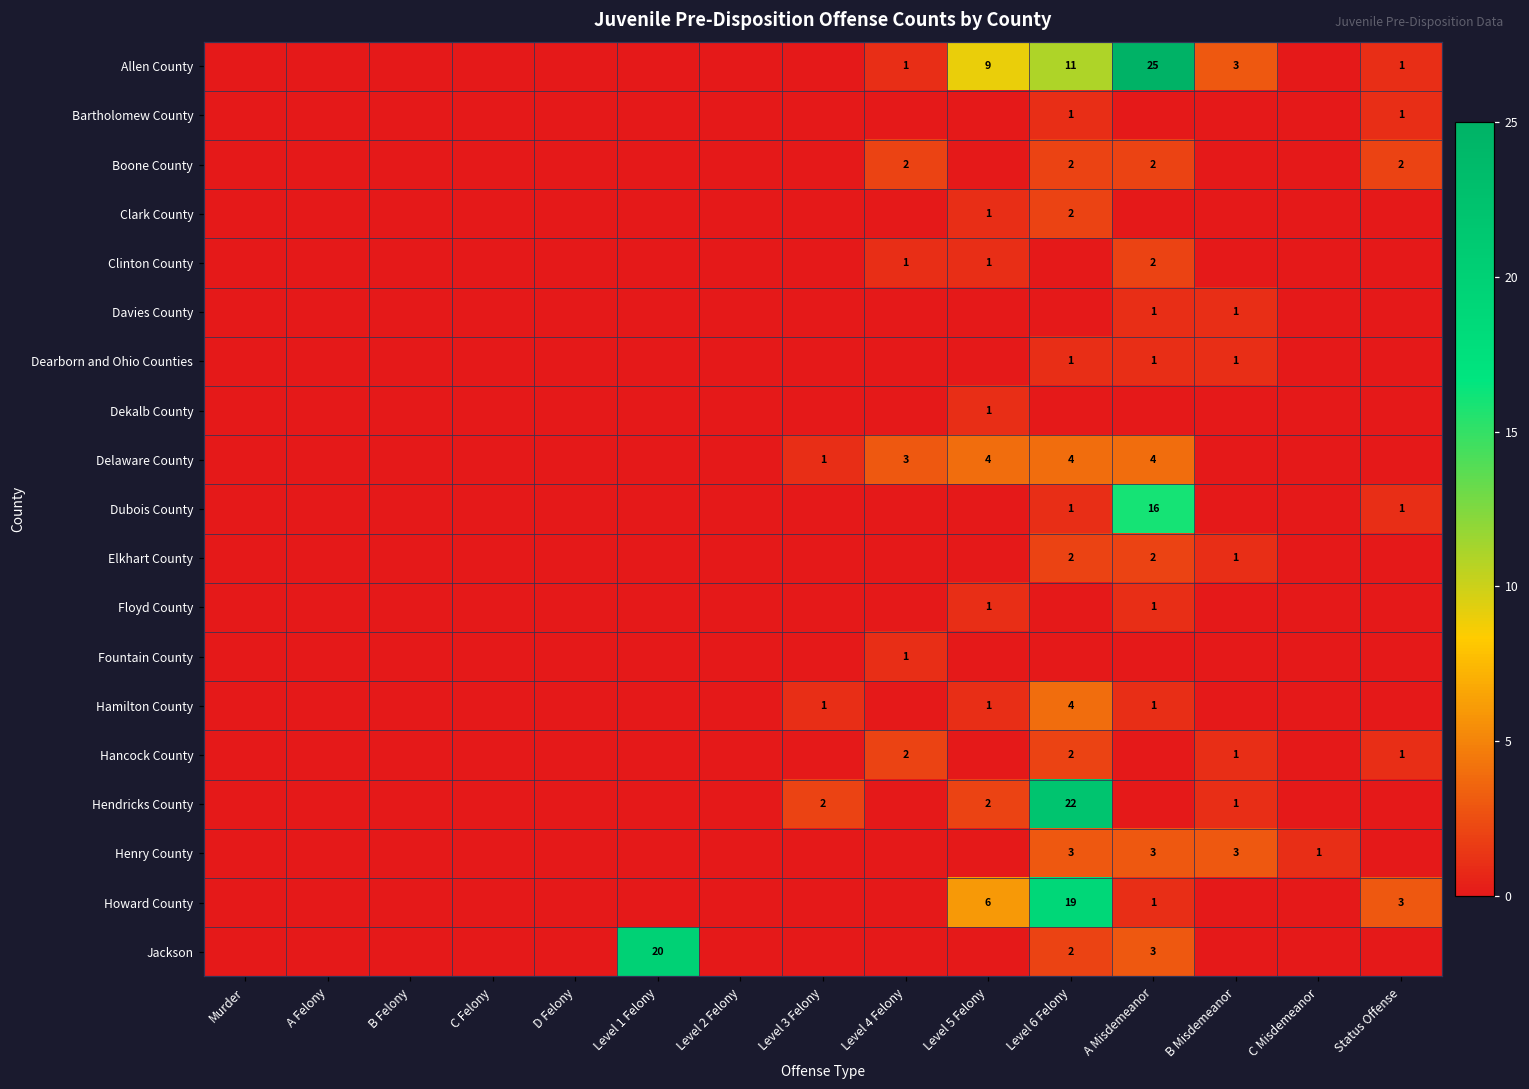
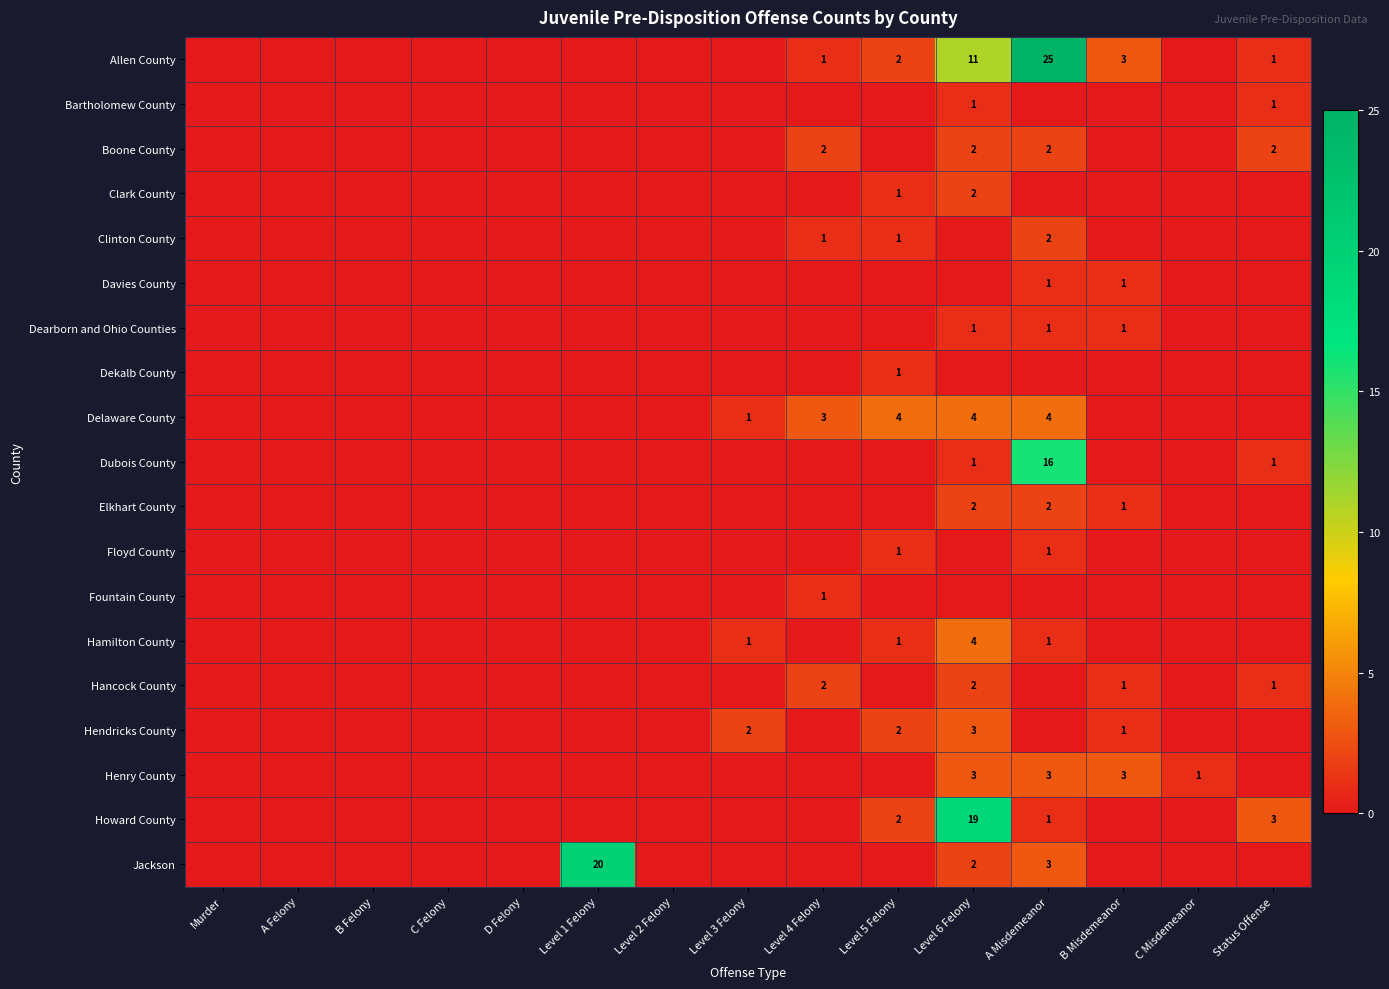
Allen County, Level 5 Felony: 9 -> 2
Hendricks County, Level 6 Felony: 22 -> 3
Howard County, Level 5 Felony: 6 -> 2
